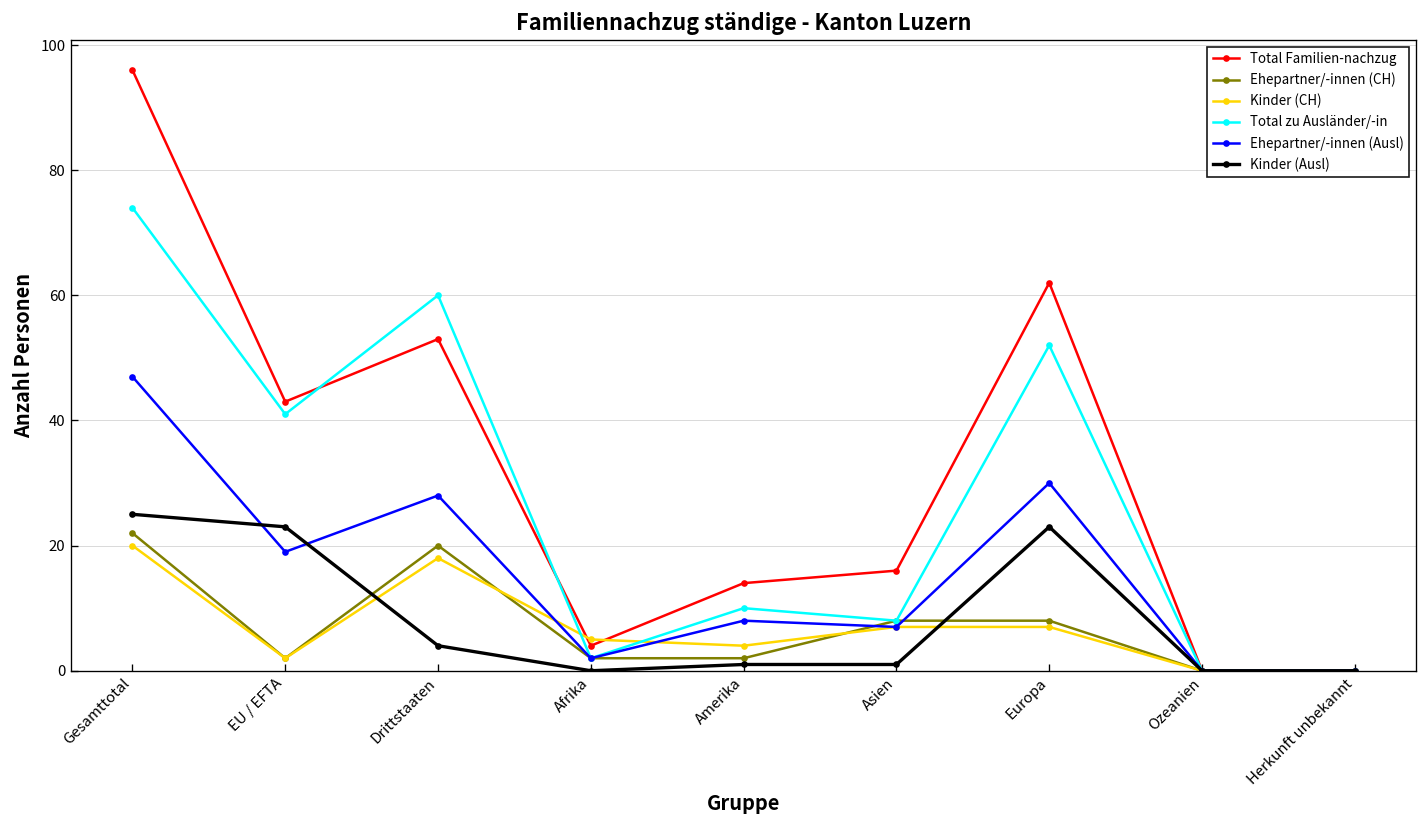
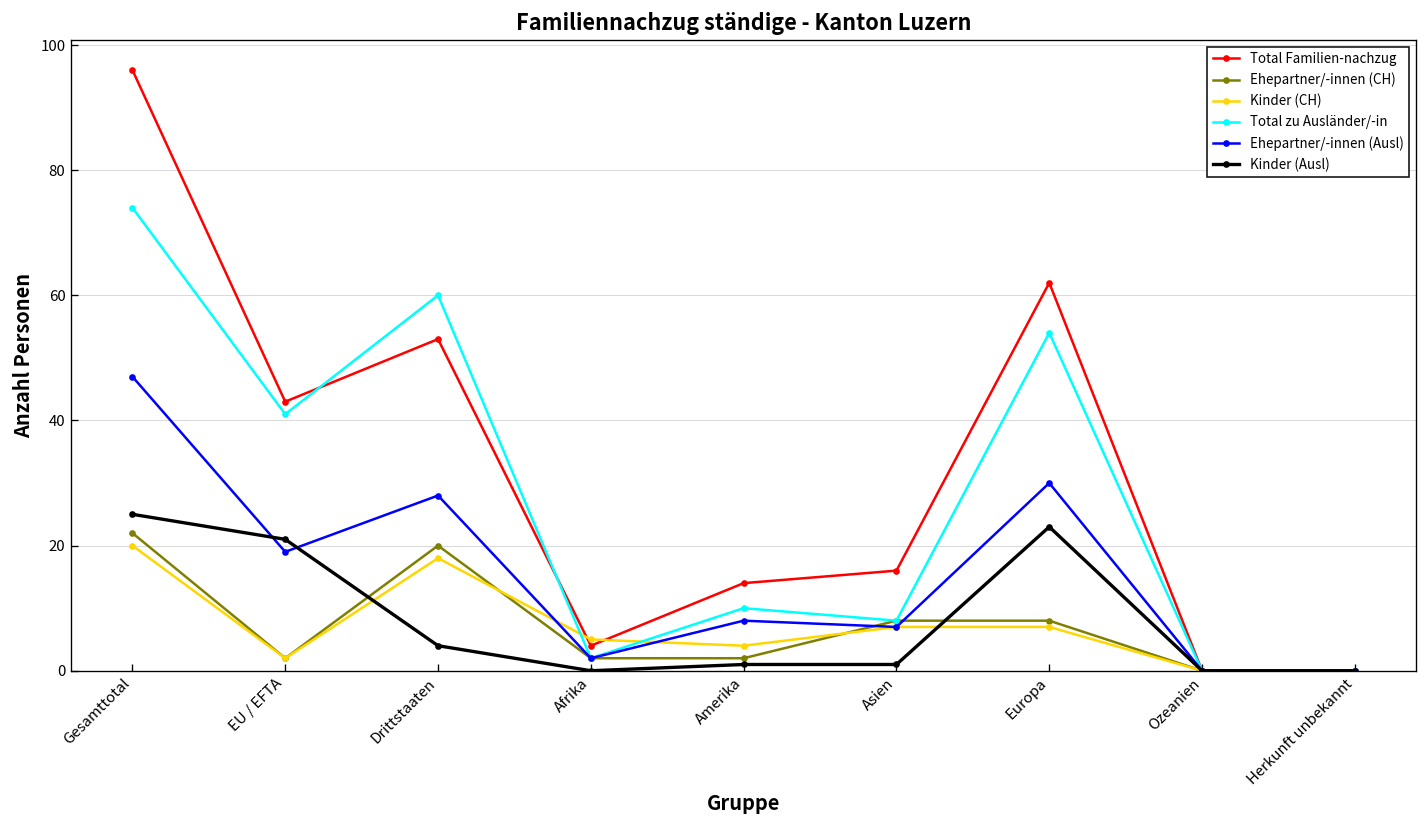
Kinder (Ausl), EU / EFTA: 23 -> 21
Total zu Ausländer/-in, Europa: 52 -> 54
